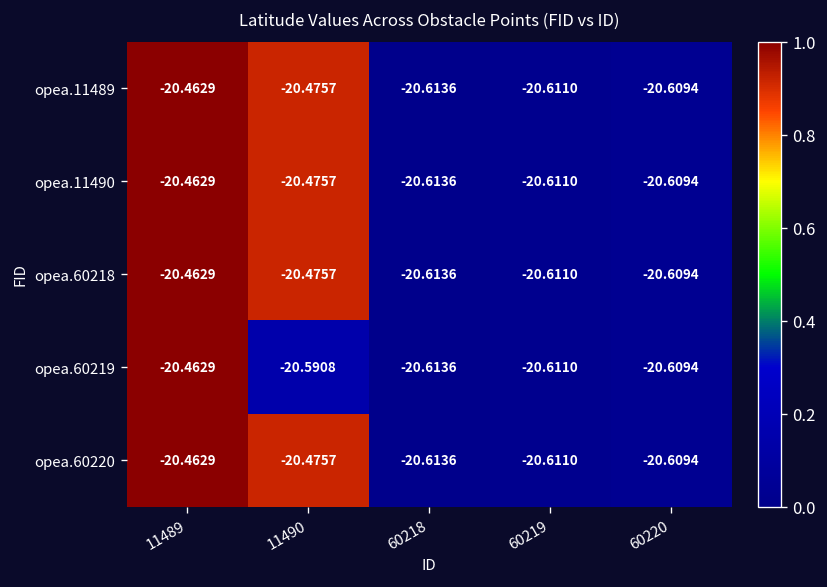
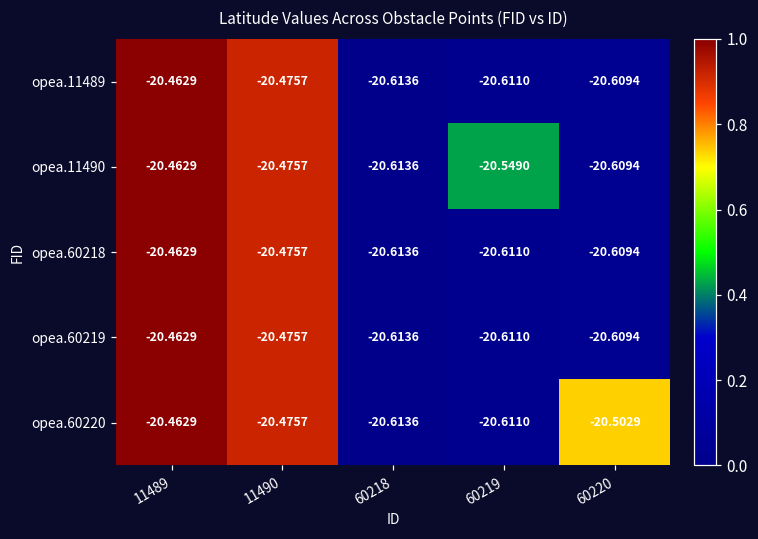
opea.11490, 60219: -20.6110 -> -20.5490
opea.60219, 11490: -20.5908 -> -20.4757
opea.60220, 60220: -20.6094 -> -20.5029
